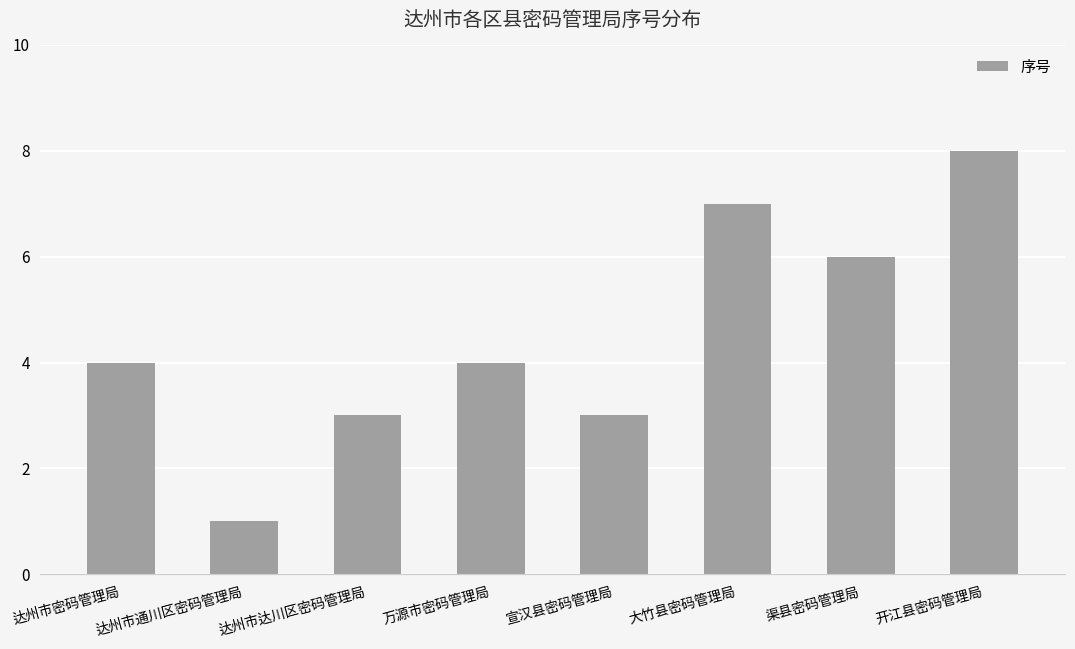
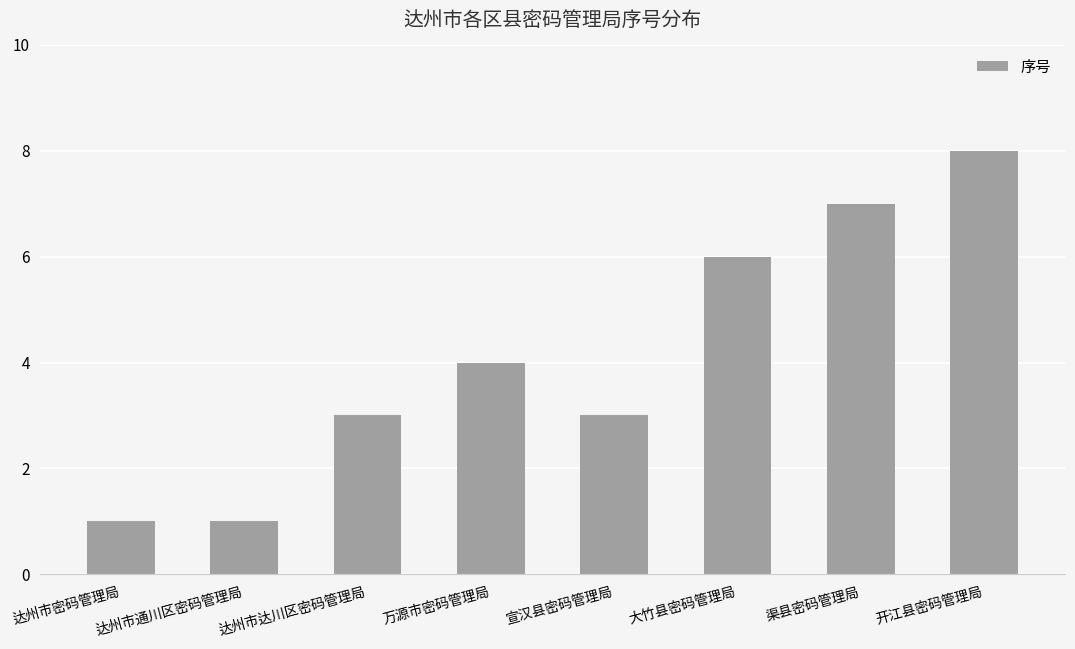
达州市密码管理局: 4 -> 1
大竹县密码管理局: 7 -> 6
渠县密码管理局: 6 -> 7
